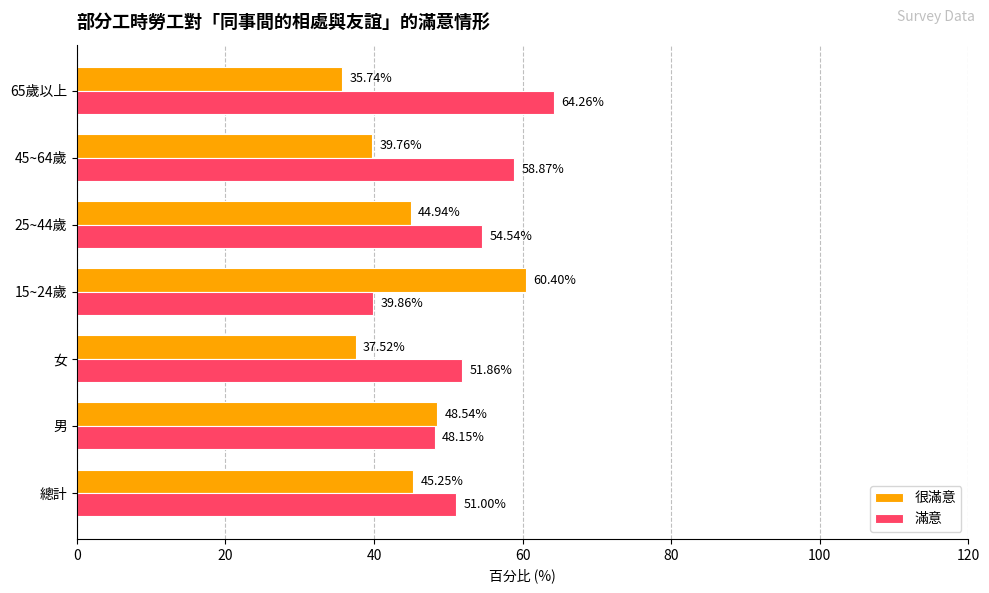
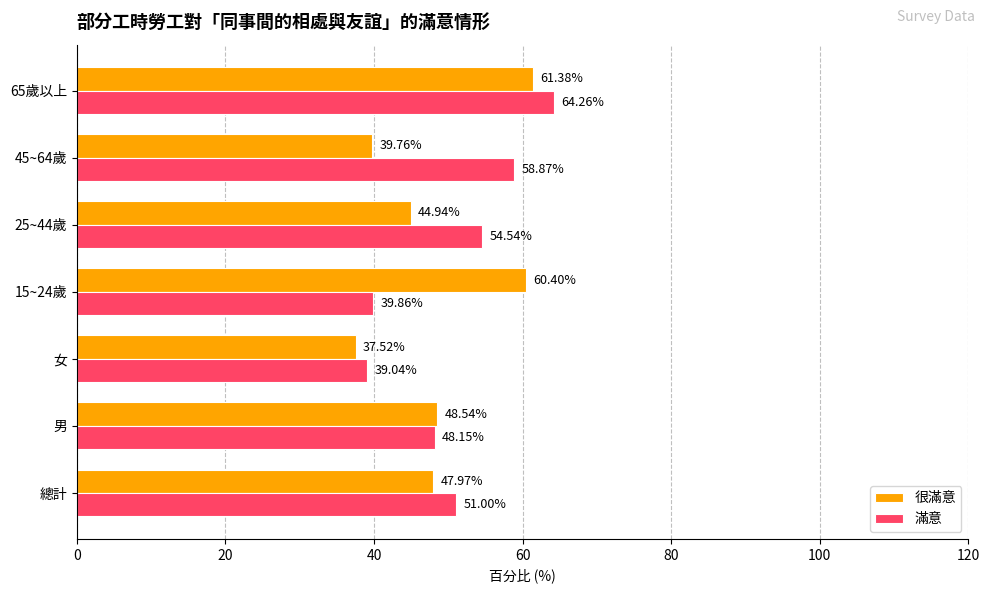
很滿意, 65歲以上: 35.74% -> 61.38%
滿意, 女: 51.86% -> 39.04%
很滿意, 總計: 45.25% -> 47.97%
